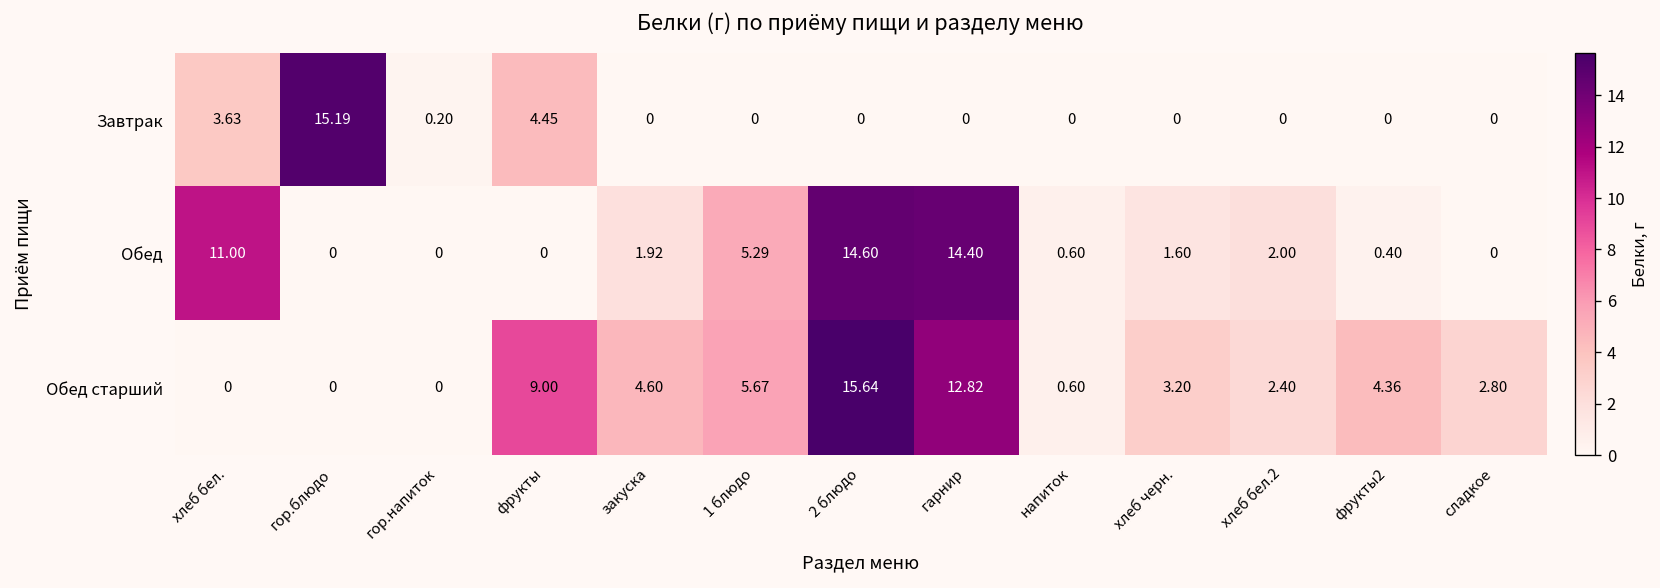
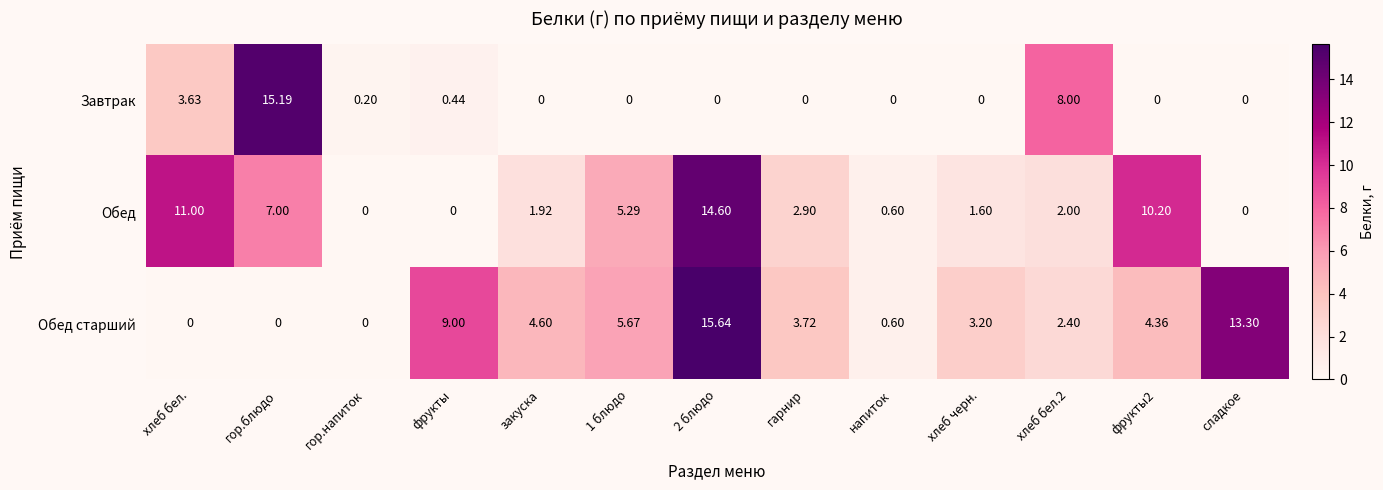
Завтрак, фрукты: 4.45 -> 0.44
Завтрак, хлеб бел.2: 0 -> 8.00
Обед, гор.блюдо: 0 -> 7.00
Обед, гарнир: 14.40 -> 2.90
Обед, фрукты2: 0.40 -> 10.20
Обед старший, гарнир: 12.82 -> 3.72
Обед старший, сладкое: 2.80 -> 13.30
